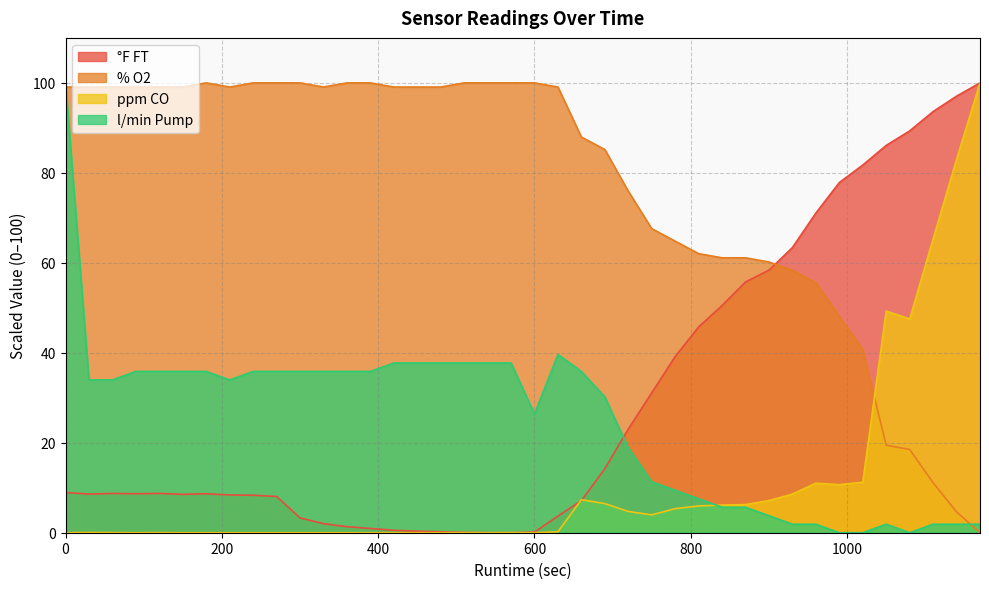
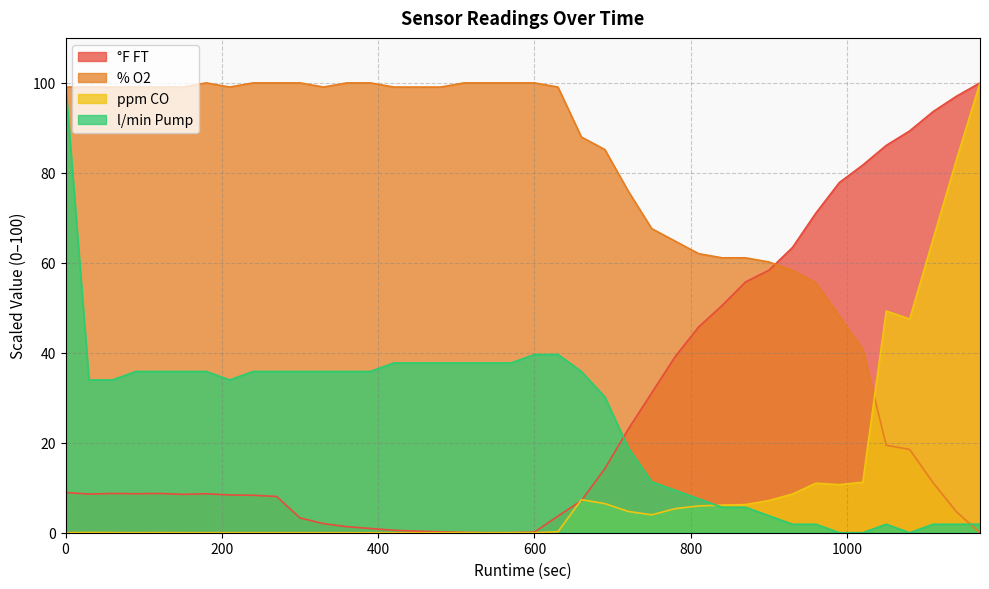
l/min Pump, 600: 26 -> 40
